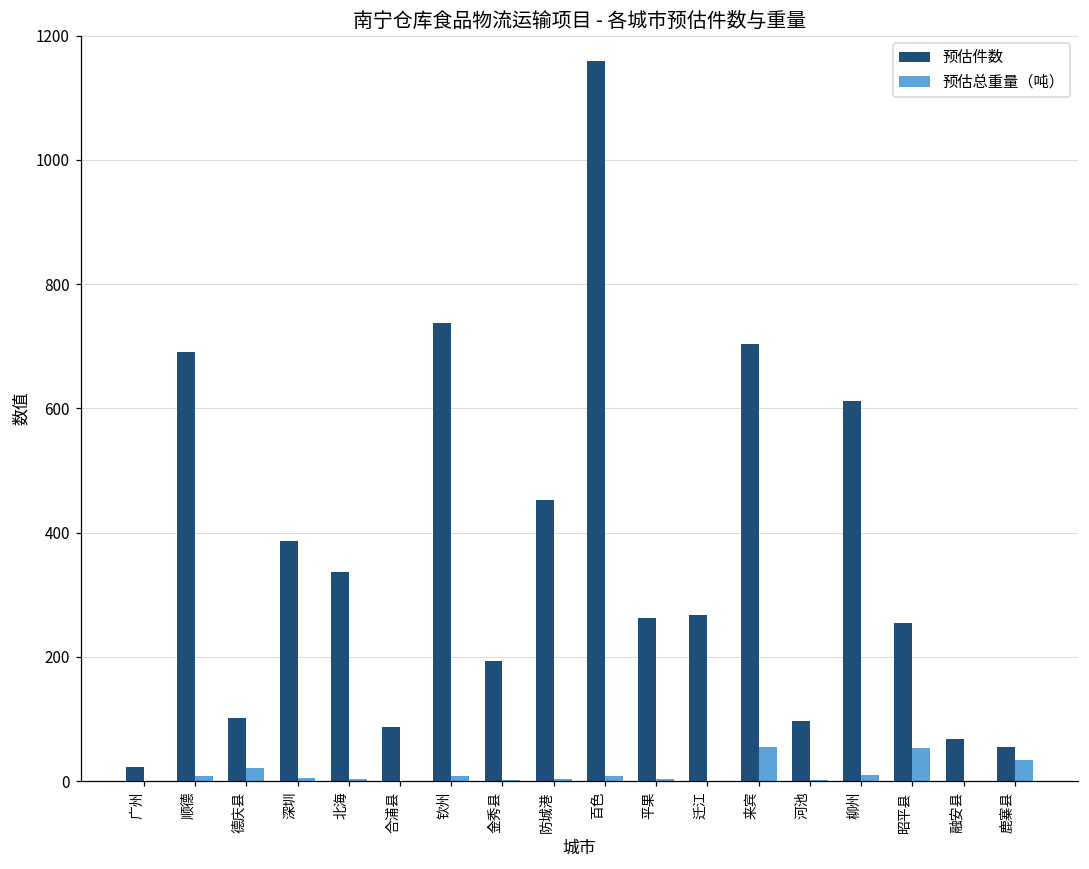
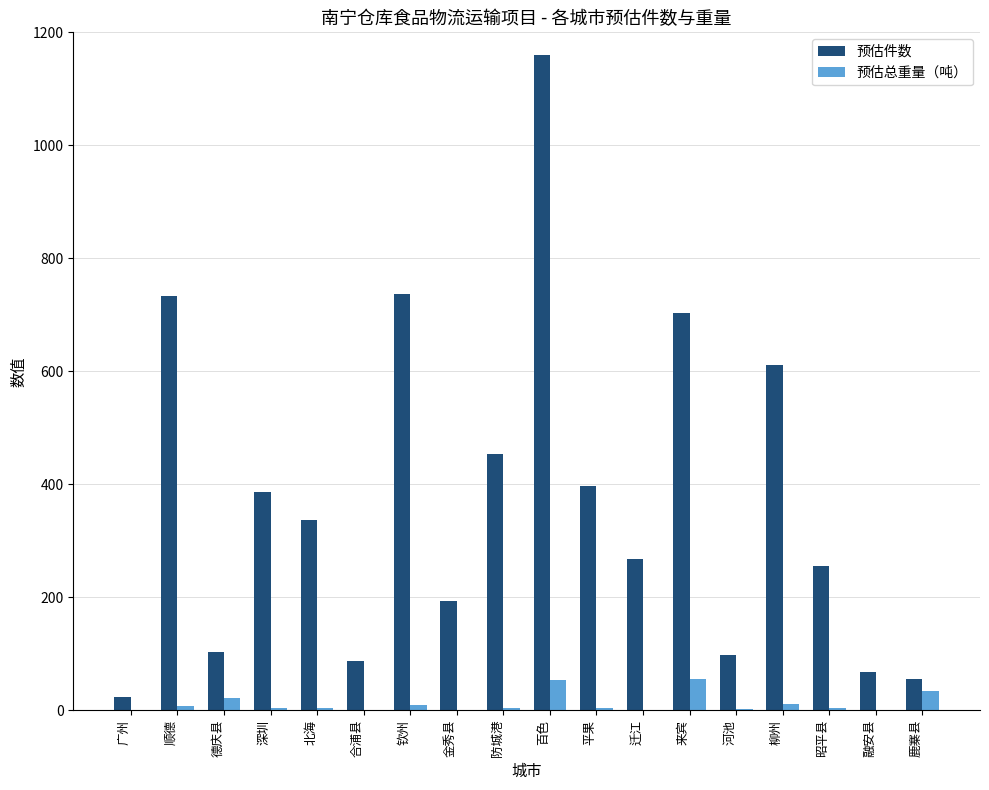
预估件数, 顺德: 690 -> 730
预估总重量（吨）, 百色: 10 -> 50
预估件数, 平果: 260 -> 400
预估总重量（吨）, 昭平县: 50 -> 0
